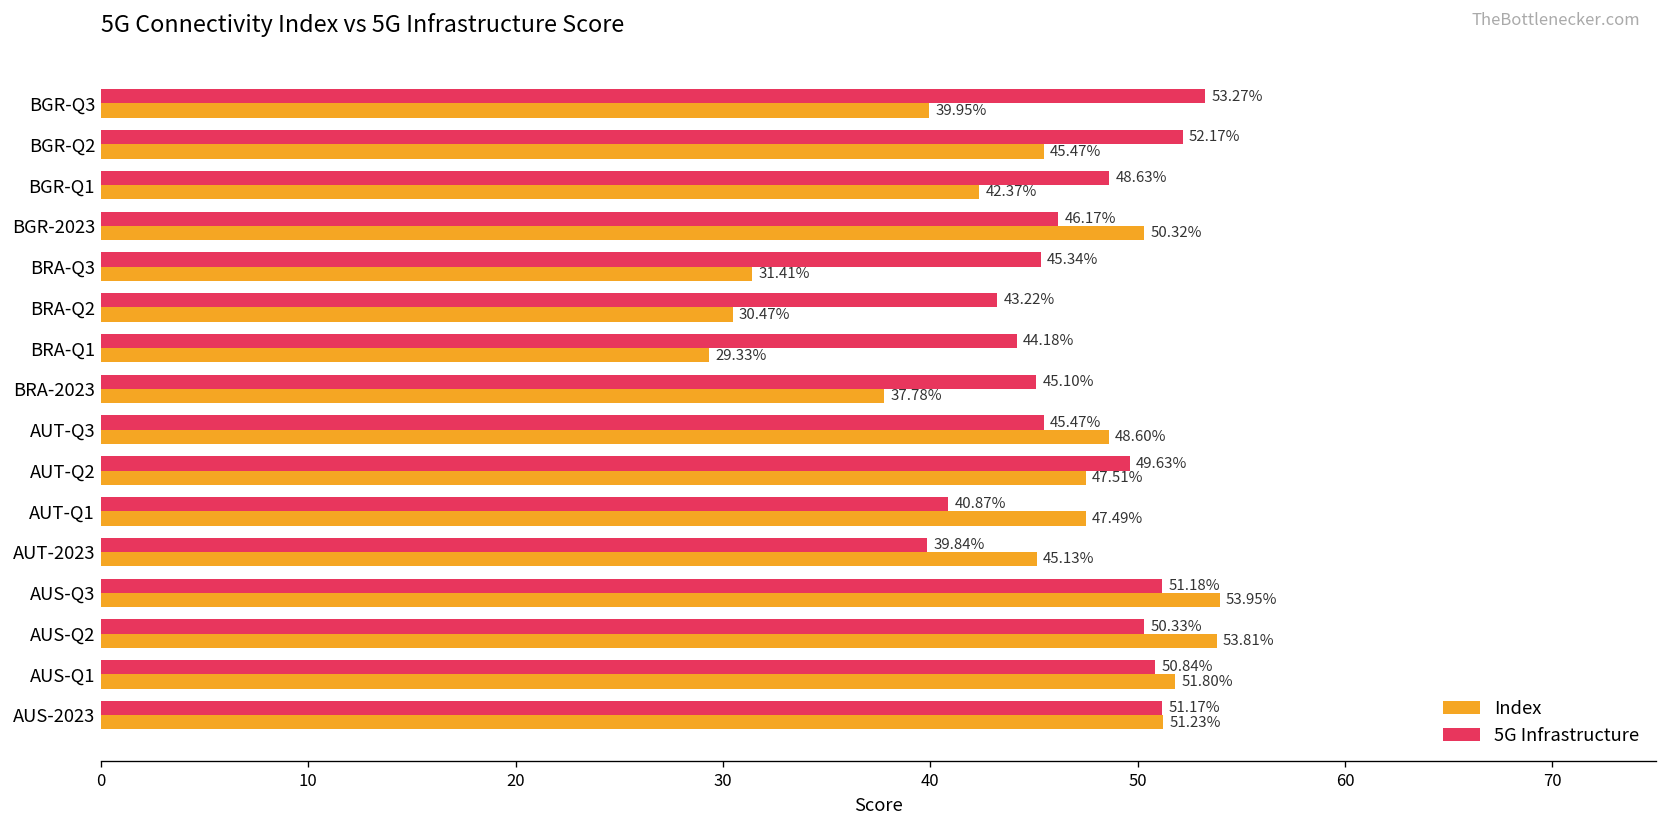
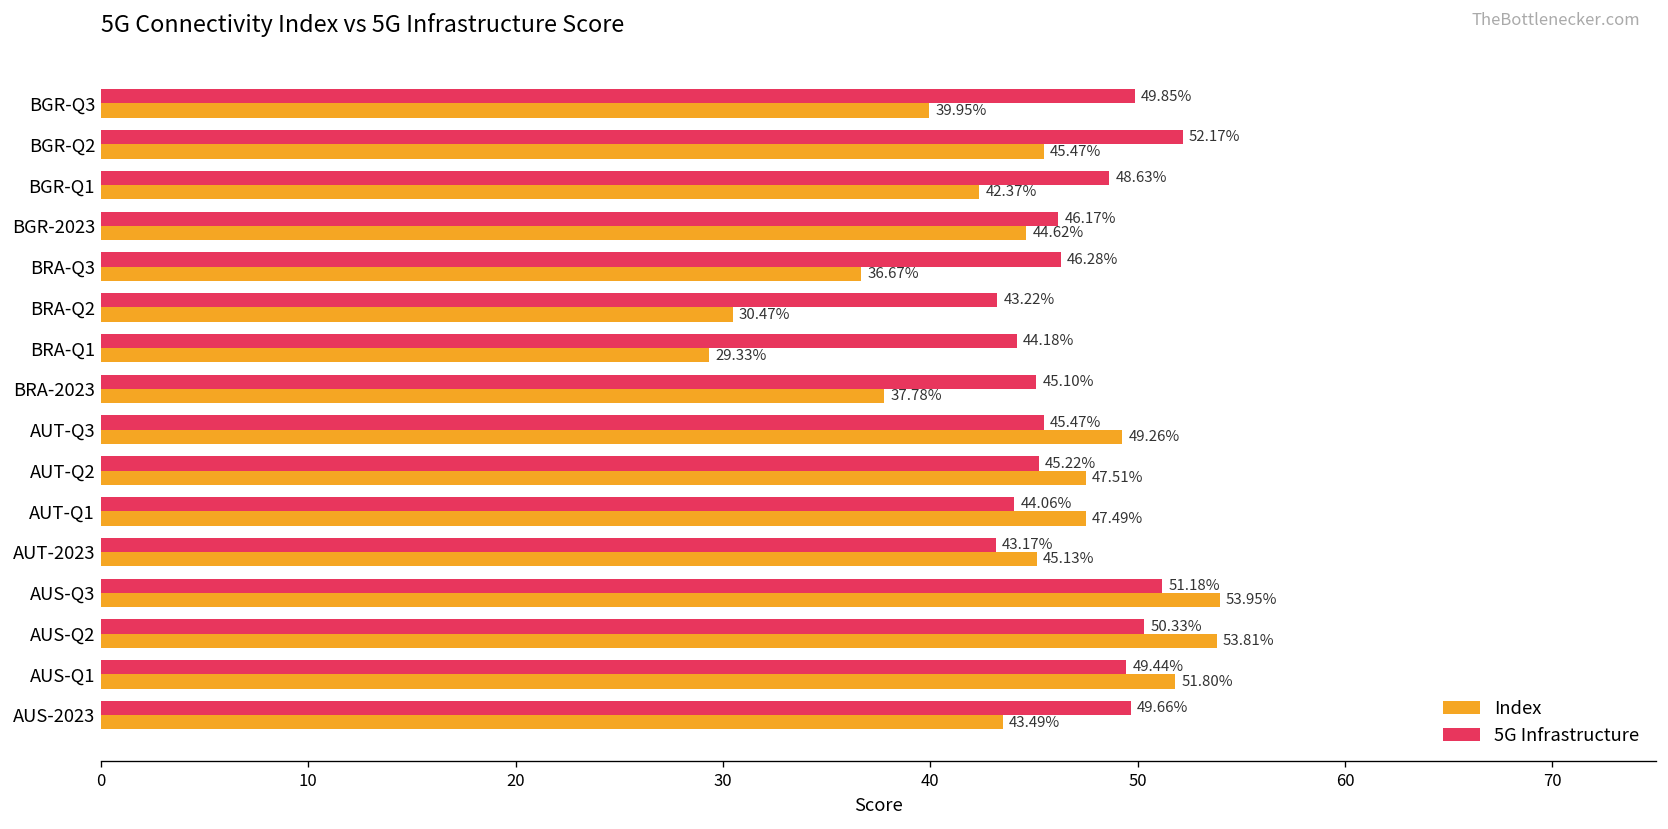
5G Infrastructure, BGR-Q3: 53.27% -> 49.85%
Index, BGR-2023: 50.32% -> 44.62%
5G Infrastructure, BRA-Q3: 45.34% -> 46.28%
Index, BRA-Q3: 31.41% -> 36.67%
Index, AUT-Q3: 48.60% -> 49.26%
5G Infrastructure, AUT-Q2: 49.63% -> 45.22%
5G Infrastructure, AUT-Q1: 40.87% -> 44.06%
5G Infrastructure, AUT-2023: 39.84% -> 43.17%
5G Infrastructure, AUS-Q1: 50.84% -> 49.44%
5G Infrastructure, AUS-2023: 51.17% -> 49.66%
Index, AUS-2023: 51.23% -> 43.49%
